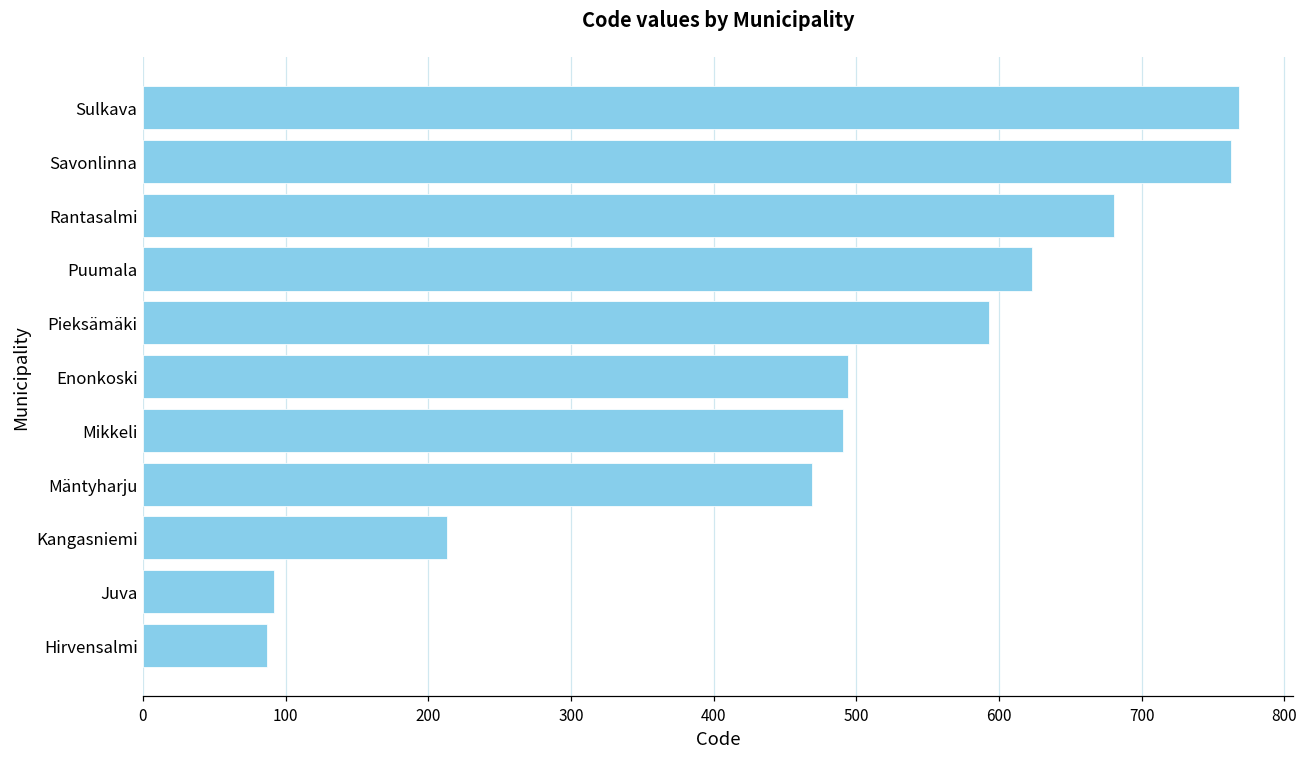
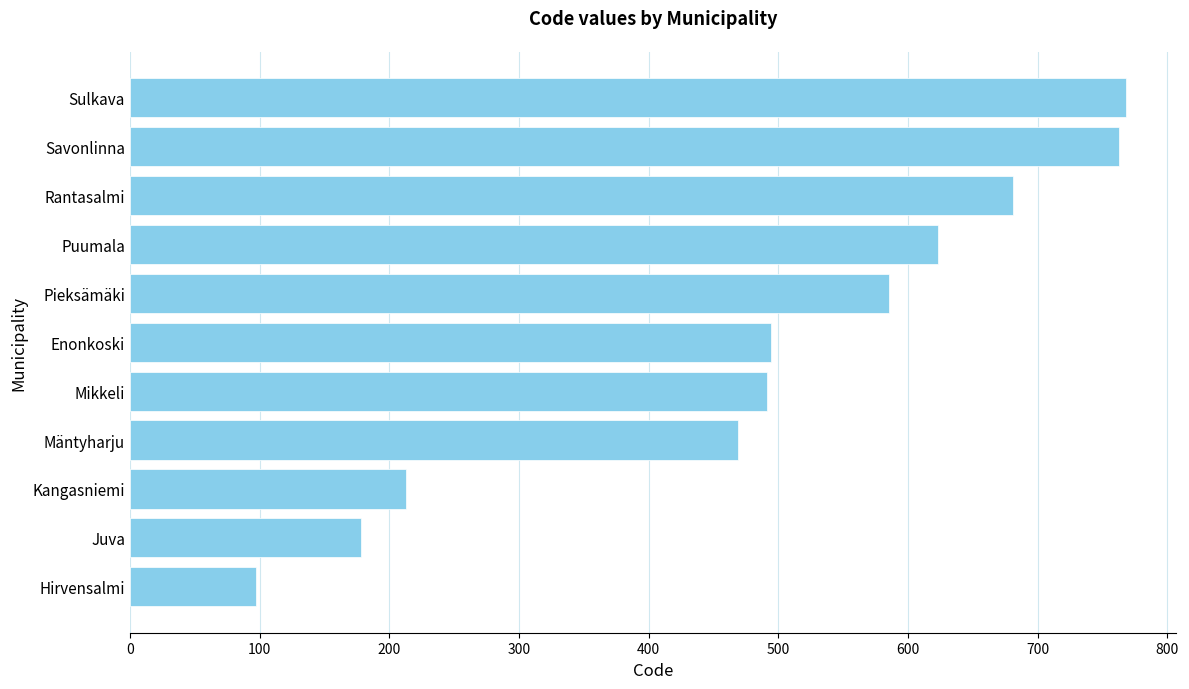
Pieksämäki: 593 -> 585
Juva: 92 -> 178
Hirvensalmi: 87 -> 97
